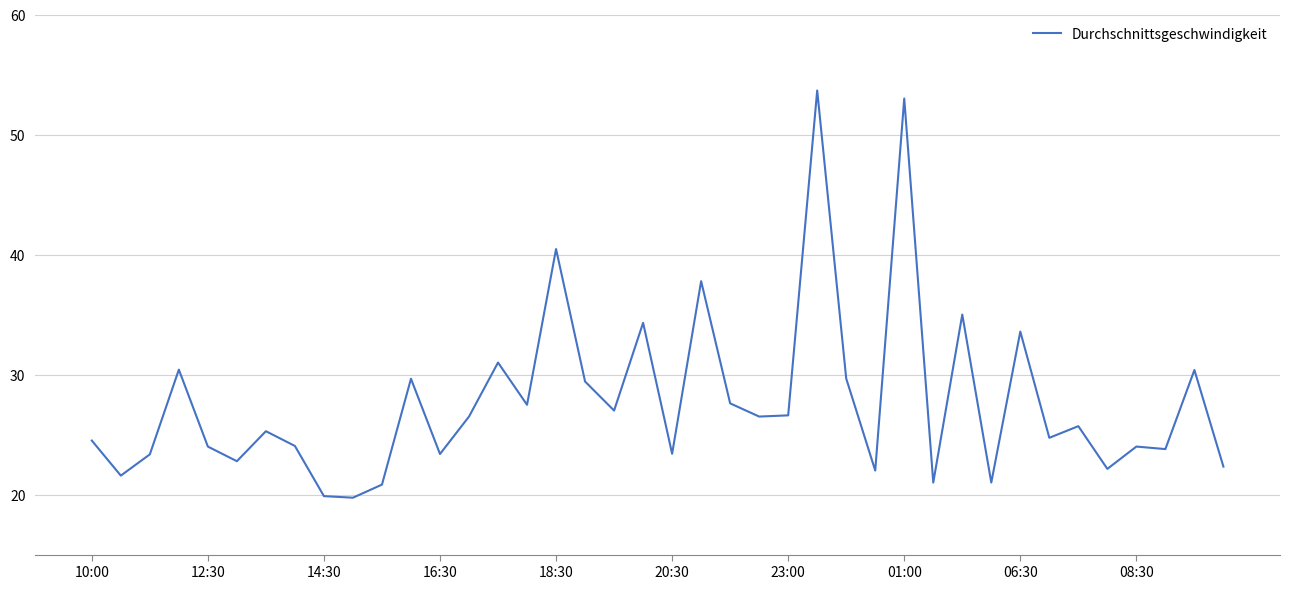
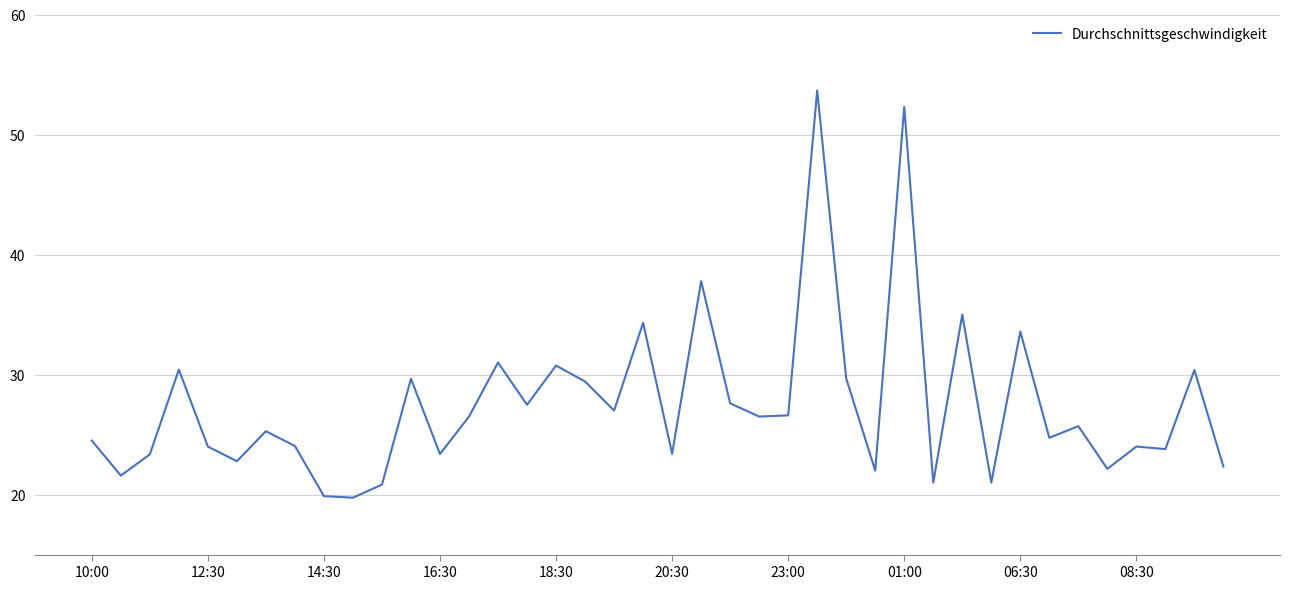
18:30: 40.5 -> 30.8
01:00: 53.0 -> 52.3
